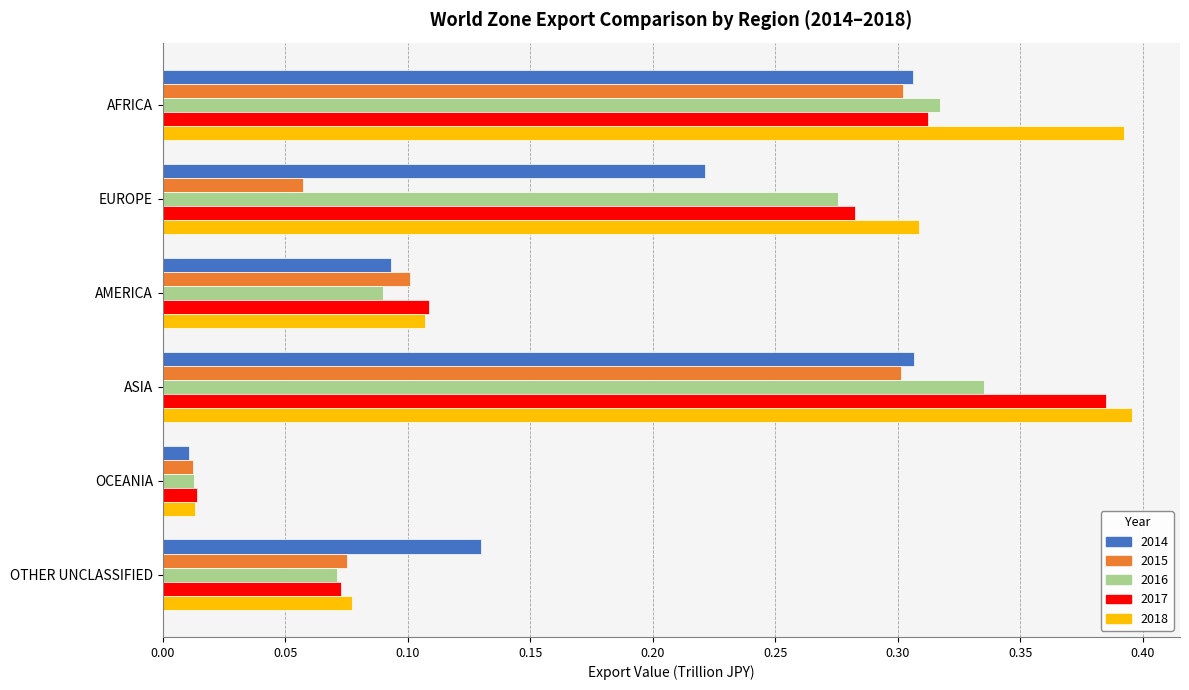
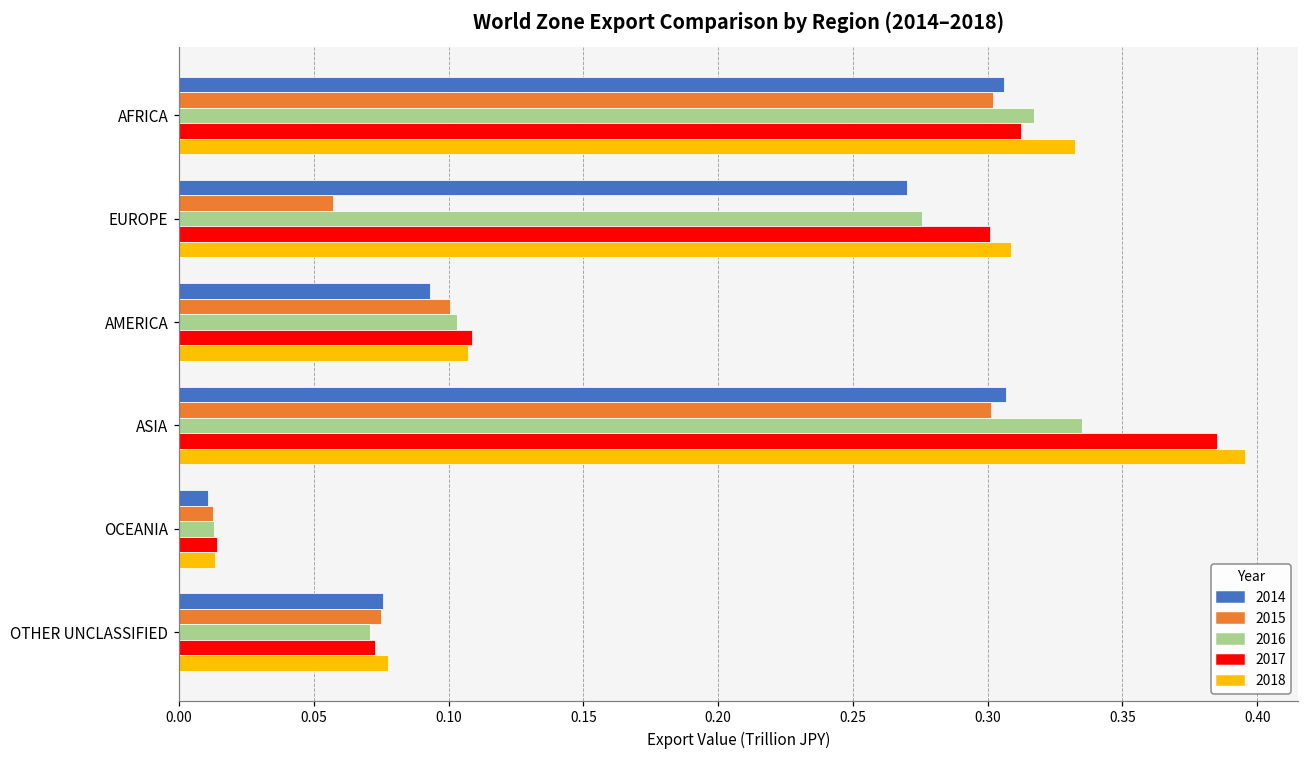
2018, AFRICA: 0.392 -> 0.332
2014, EUROPE: 0.221 -> 0.270
2017, EUROPE: 0.283 -> 0.301
2016, AMERICA: 0.090 -> 0.103
2014, OTHER UNCLASSIFIED: 0.130 -> 0.076
